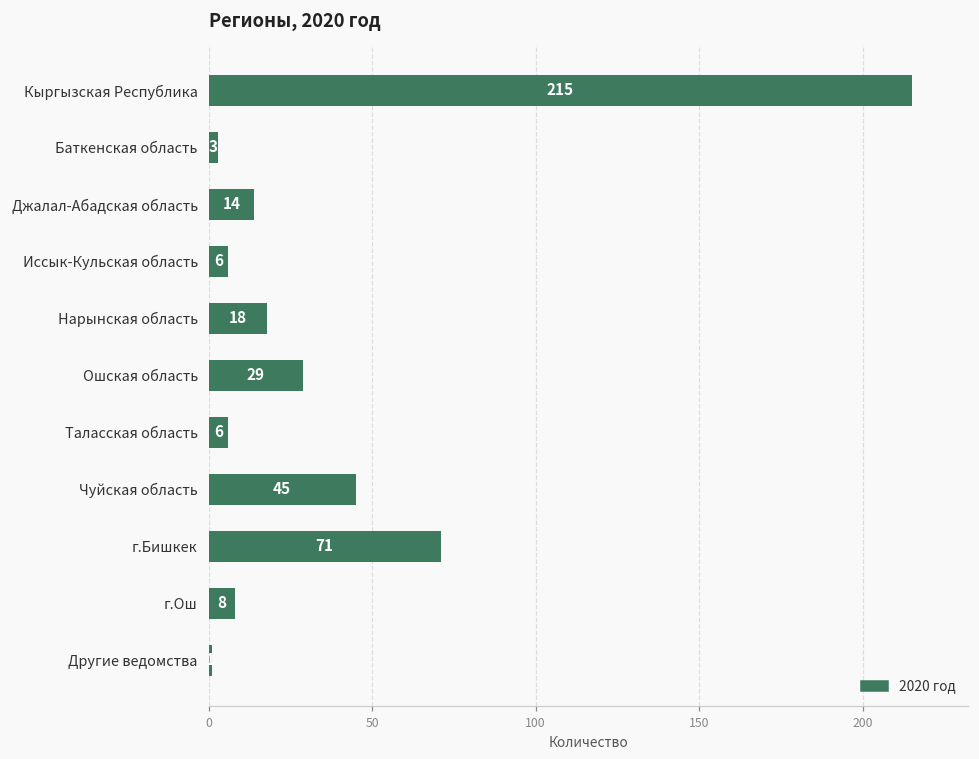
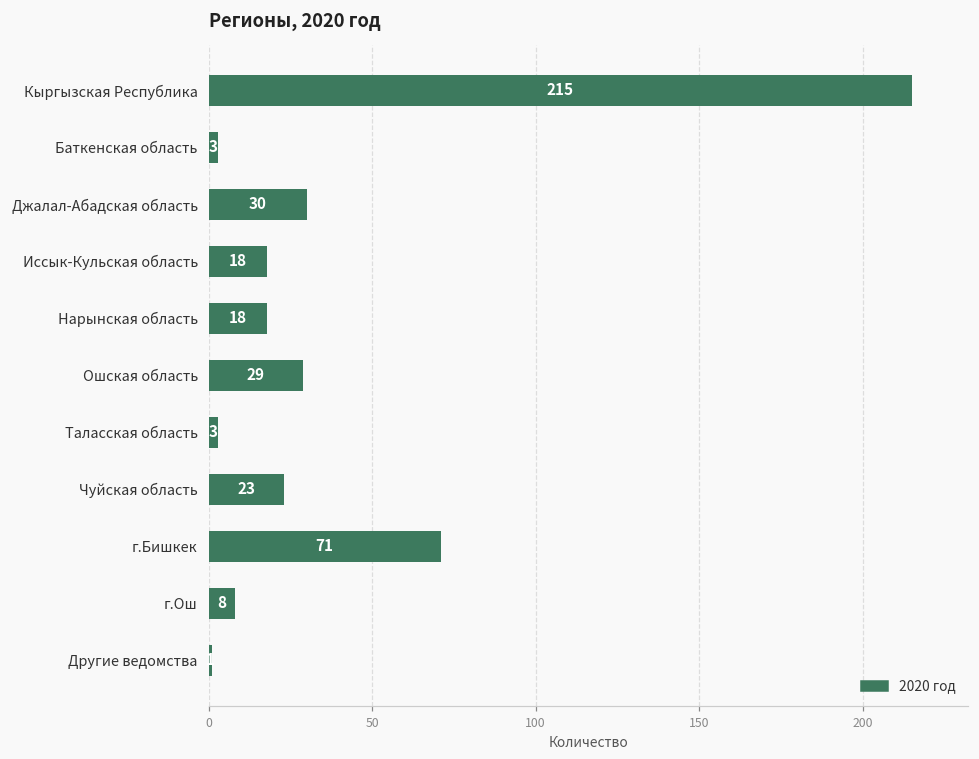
Джалал-Абадская область: 14 -> 30
Иссык-Кульская область: 6 -> 18
Таласская область: 6 -> 3
Чуйская область: 45 -> 23
